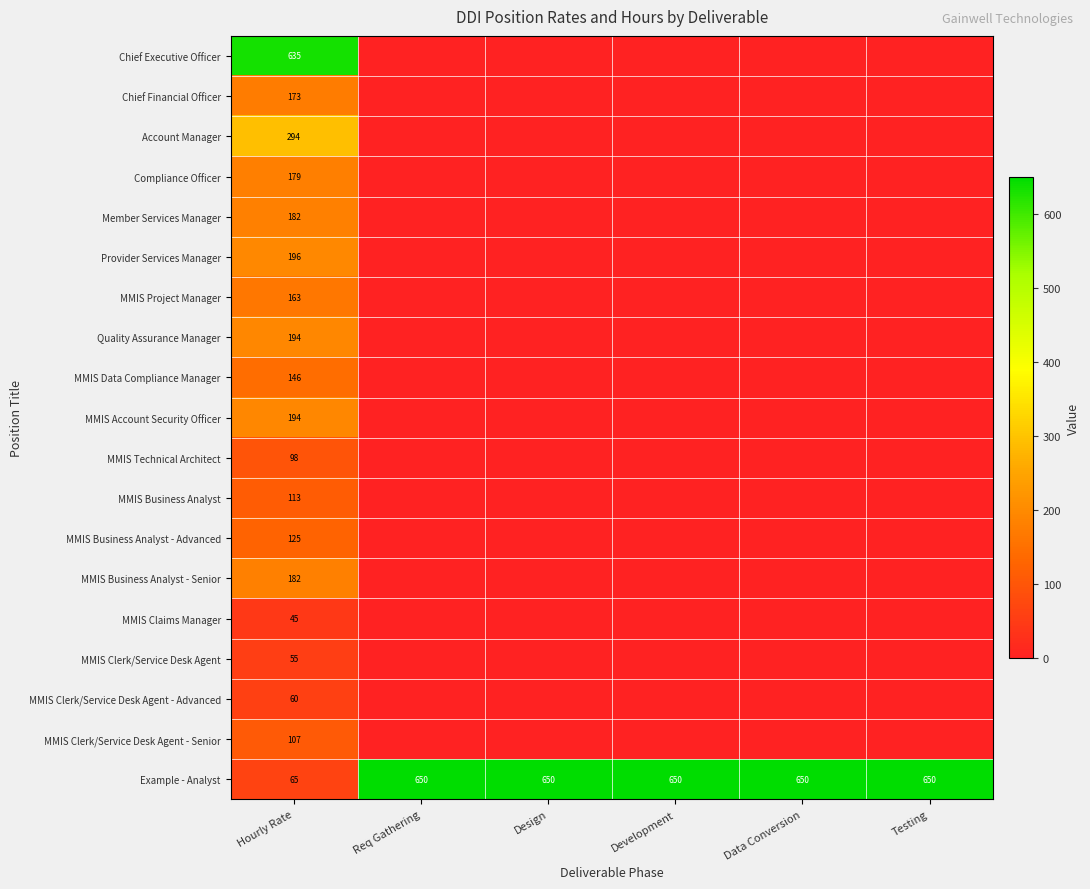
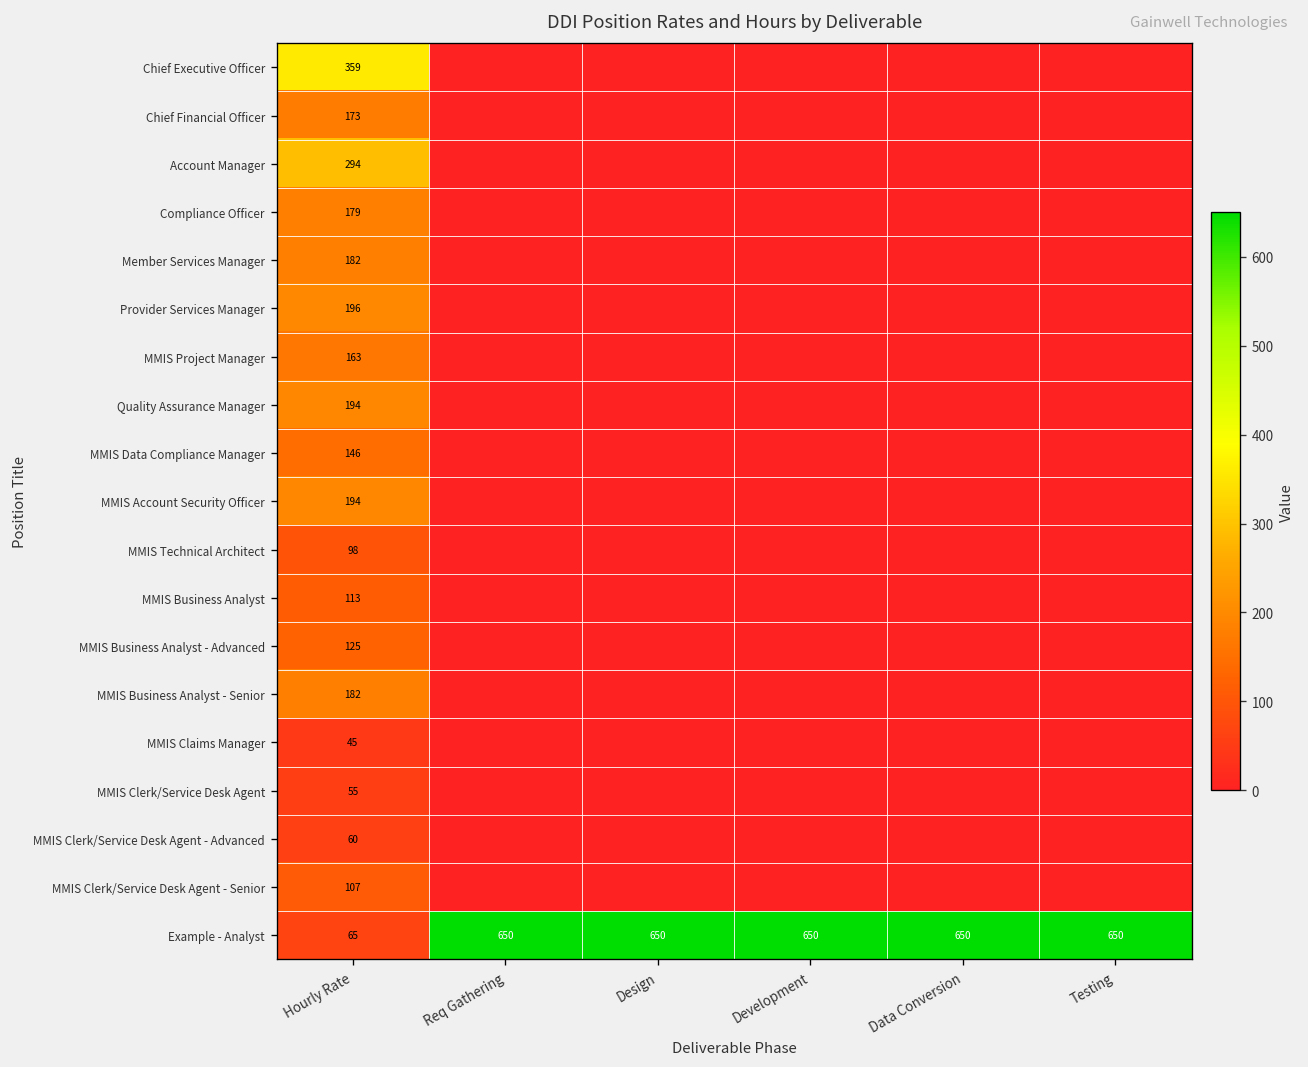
Chief Executive Officer, Hourly Rate: 635 -> 359
